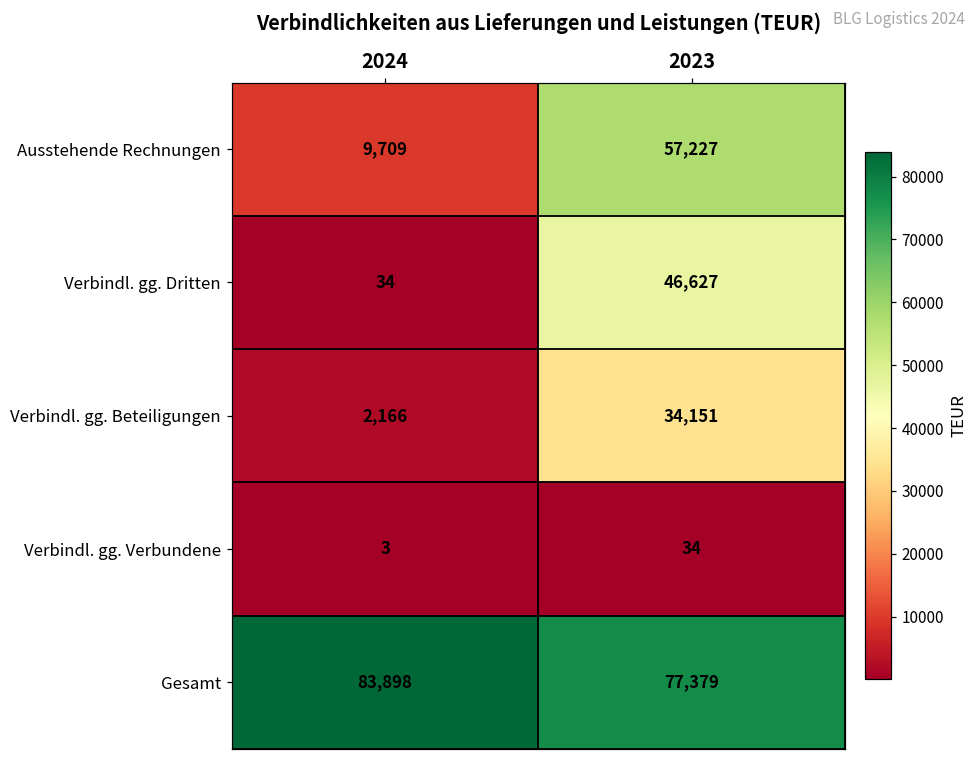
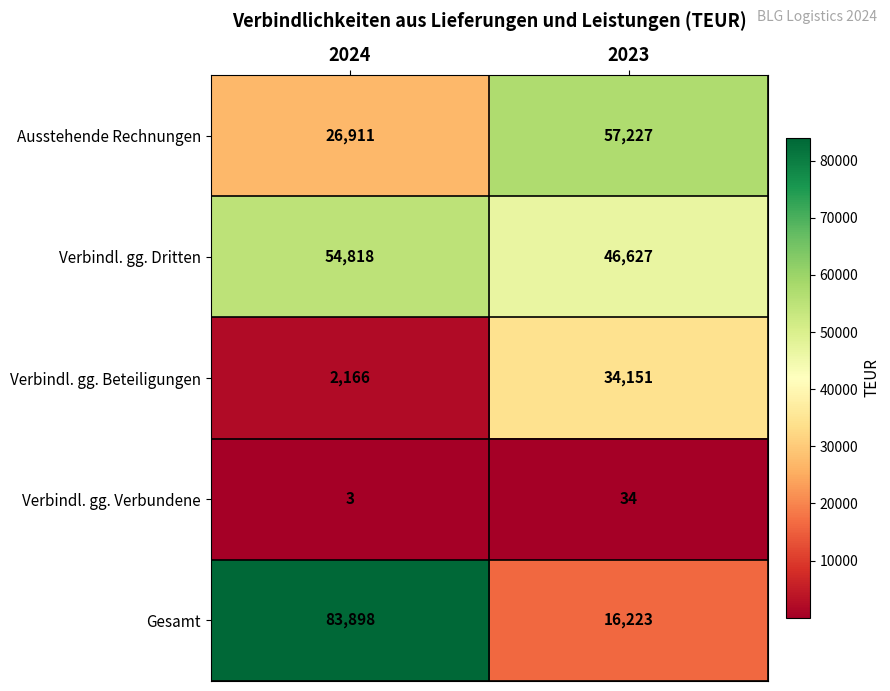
Ausstehende Rechnungen, 2024: 9,709 -> 26,911
Verbindl. gg. Dritten, 2024: 34 -> 54,818
Gesamt, 2023: 77,379 -> 16,223
